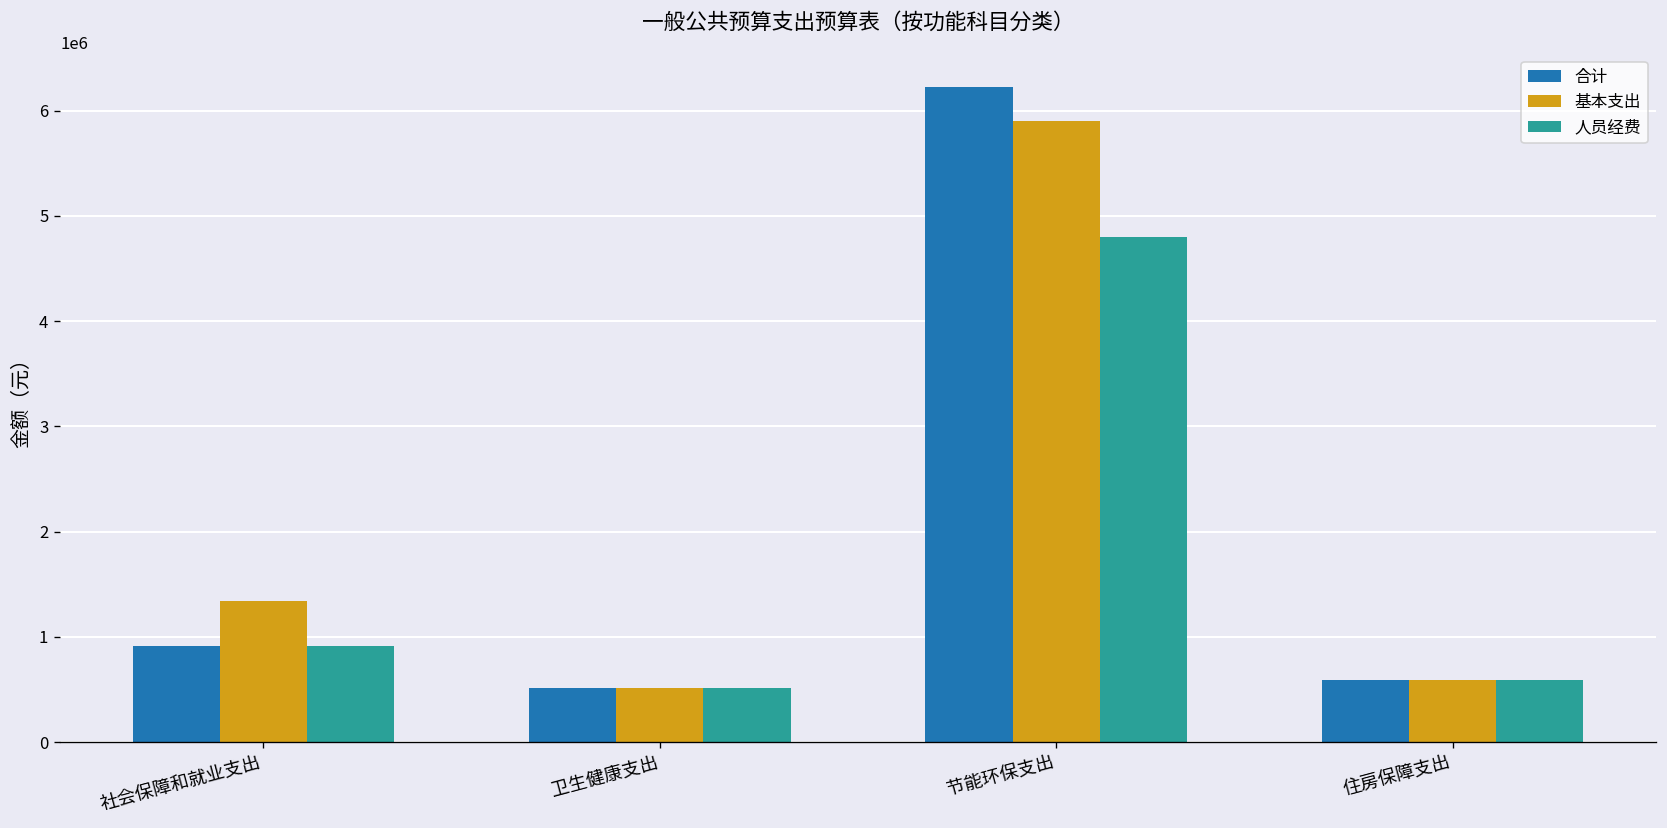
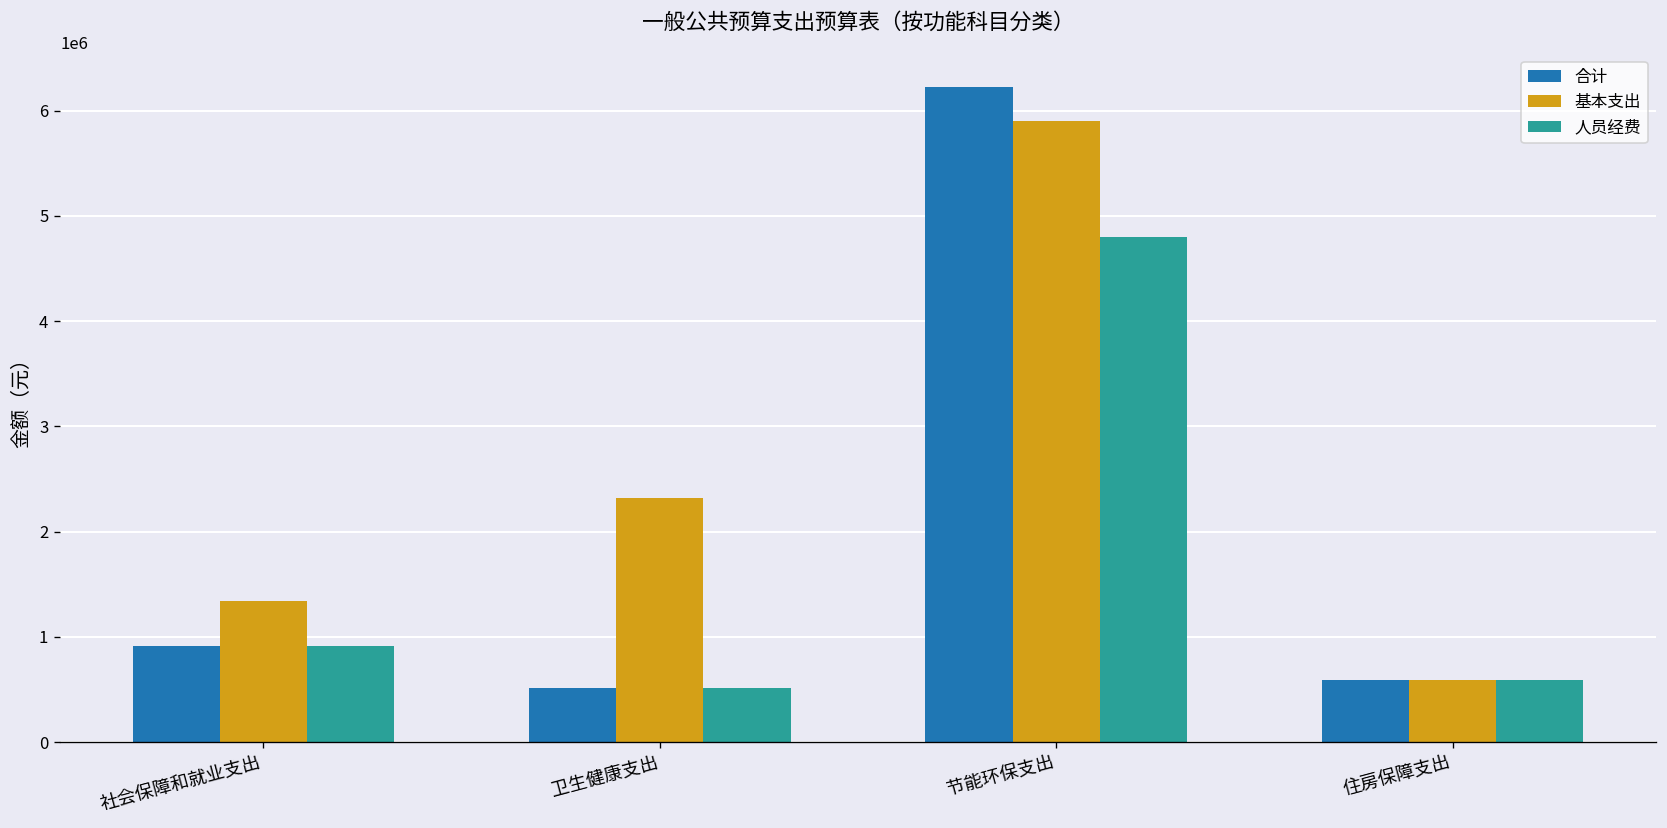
基本支出, 卫生健康支出: 500000 -> 2300000
